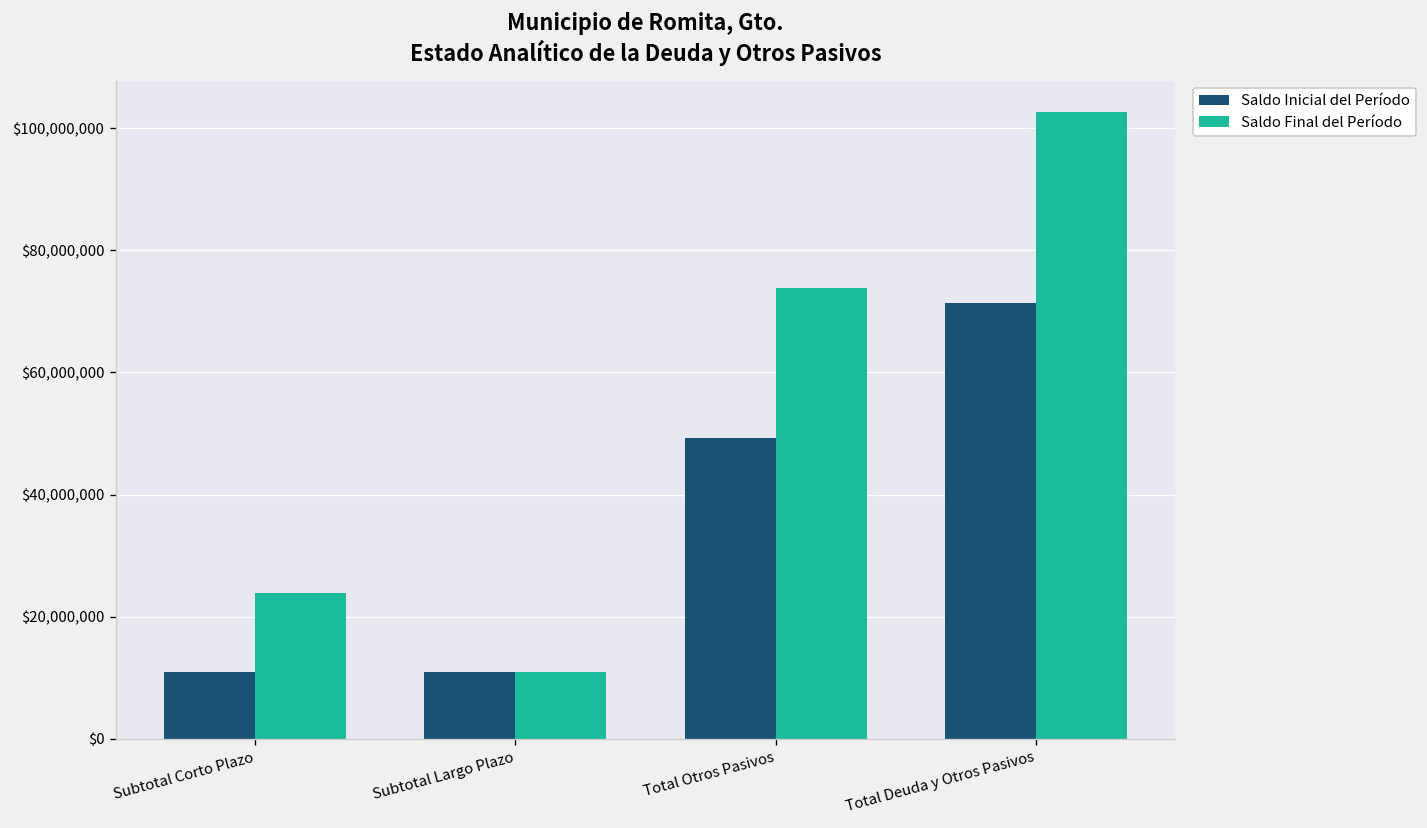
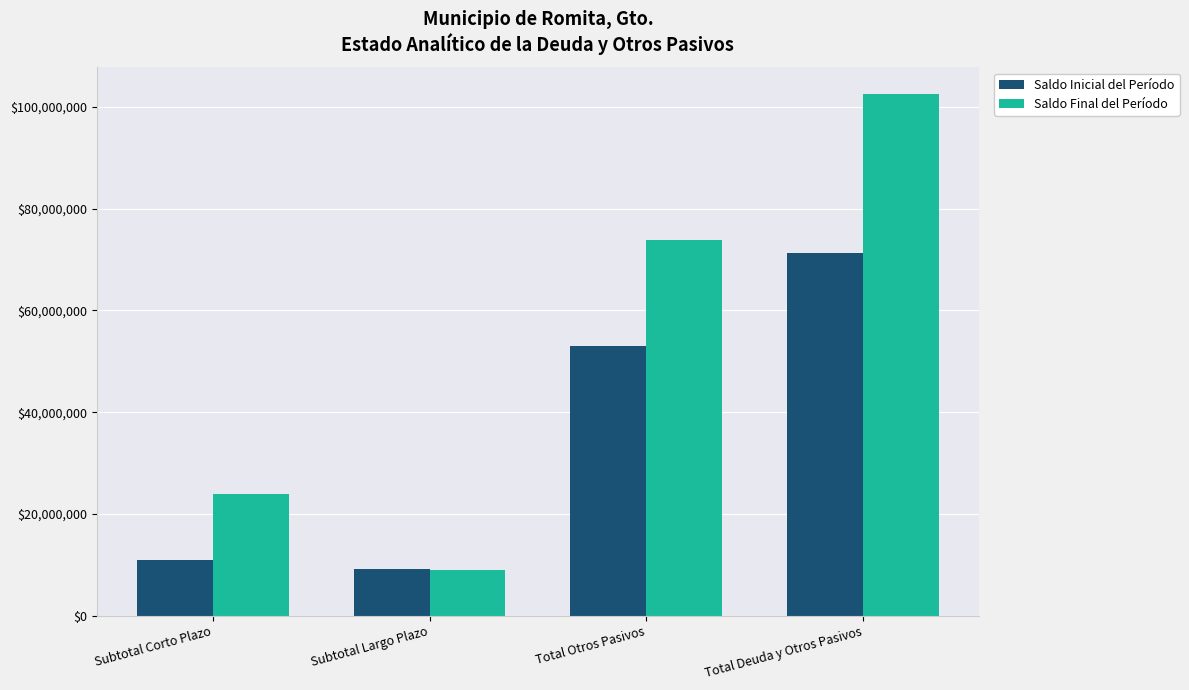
Saldo Inicial del Período, Subtotal Largo Plazo: $11,000,000 -> $9,000,000
Saldo Final del Período, Subtotal Largo Plazo: $11,000,000 -> $9,000,000
Saldo Inicial del Período, Total Otros Pasivos: $49,000,000 -> $53,000,000
